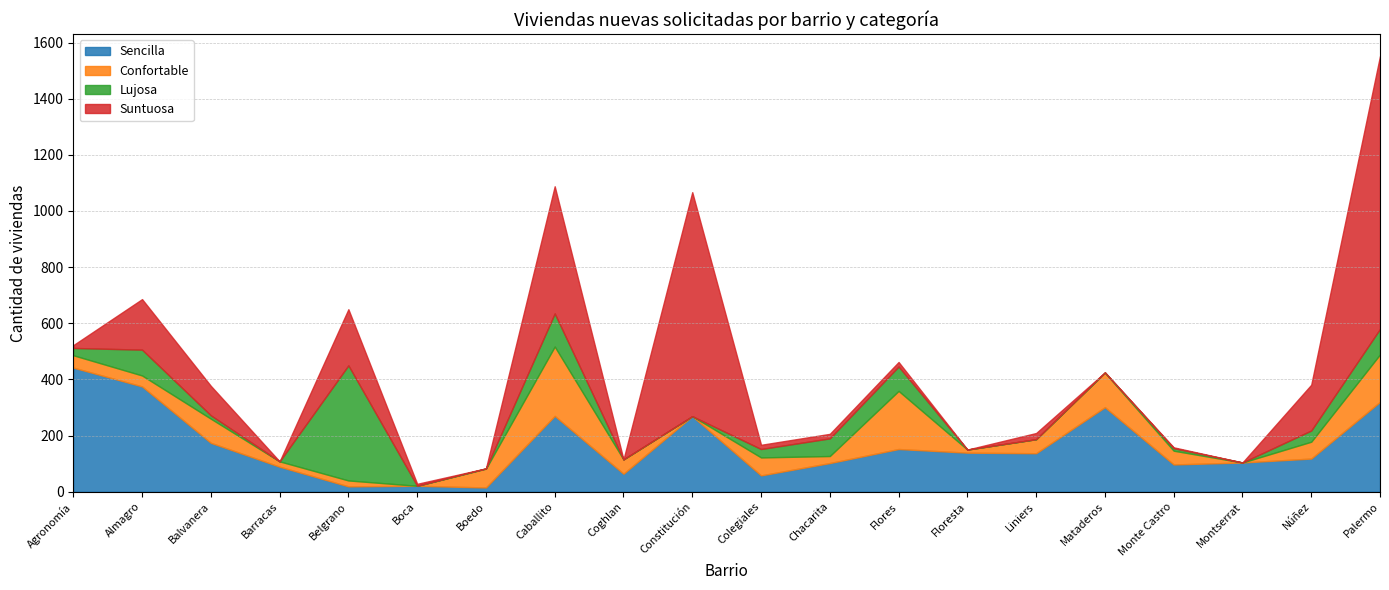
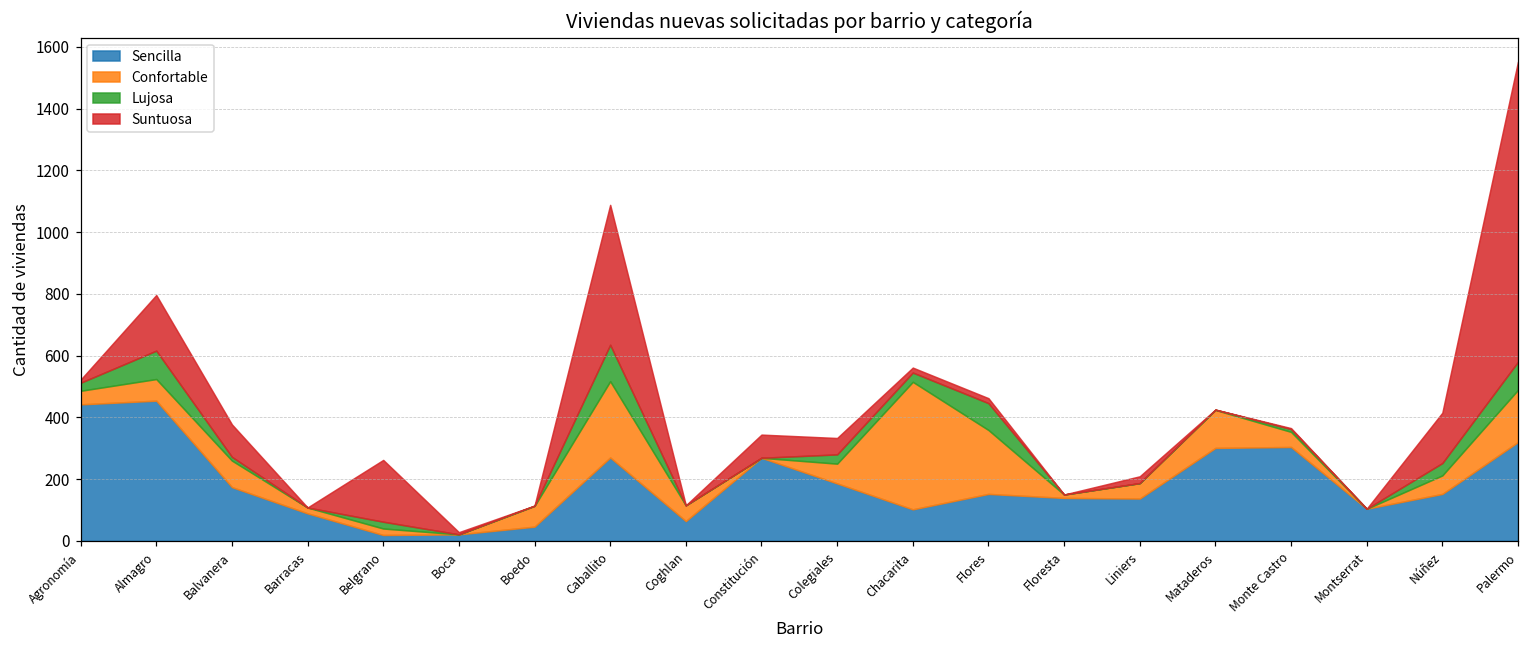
Sencilla, Almagro: 380 -> 450
Confortable, Almagro: 40 -> 70
Lujosa, Belgrano: 410 -> 20
Sencilla, Boedo: 20 -> 50
Suntuosa, Constitución: 800 -> 80
Sencilla, Colegiales: 60 -> 190
Suntuosa, Colegiales: 20 -> 50
Confortable, Chacarita: 30 -> 410
Lujosa, Chacarita: 60 -> 30
Sencilla, Monte Castro: 100 -> 300
Sencilla, Núñez: 120 -> 150
